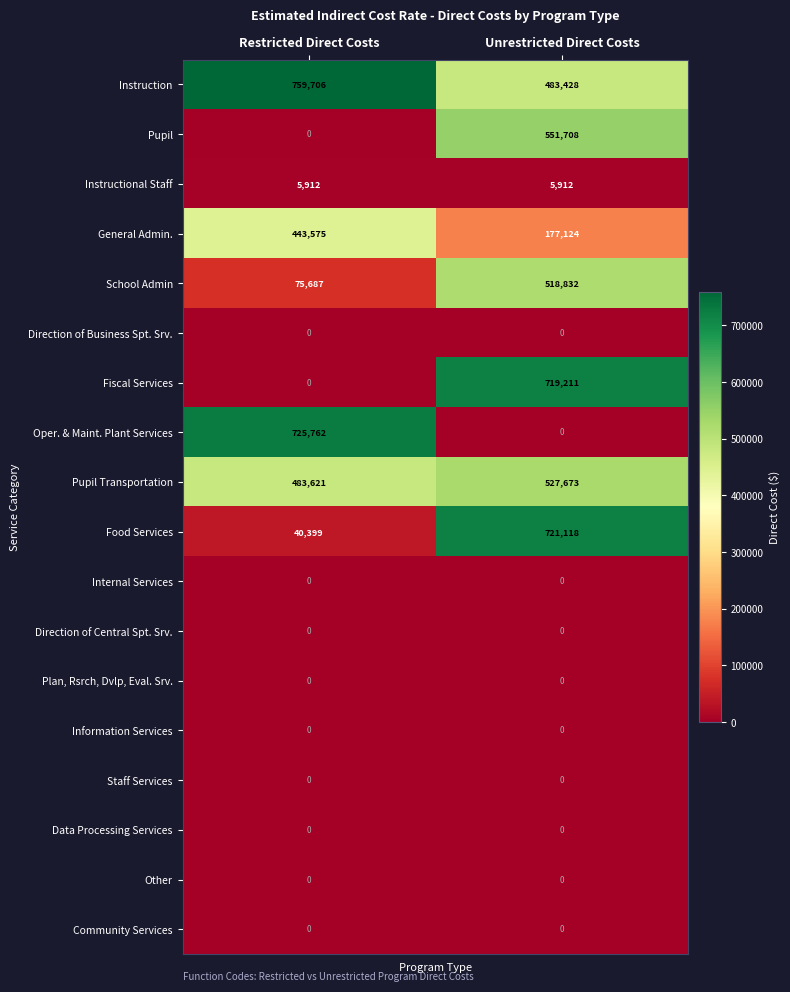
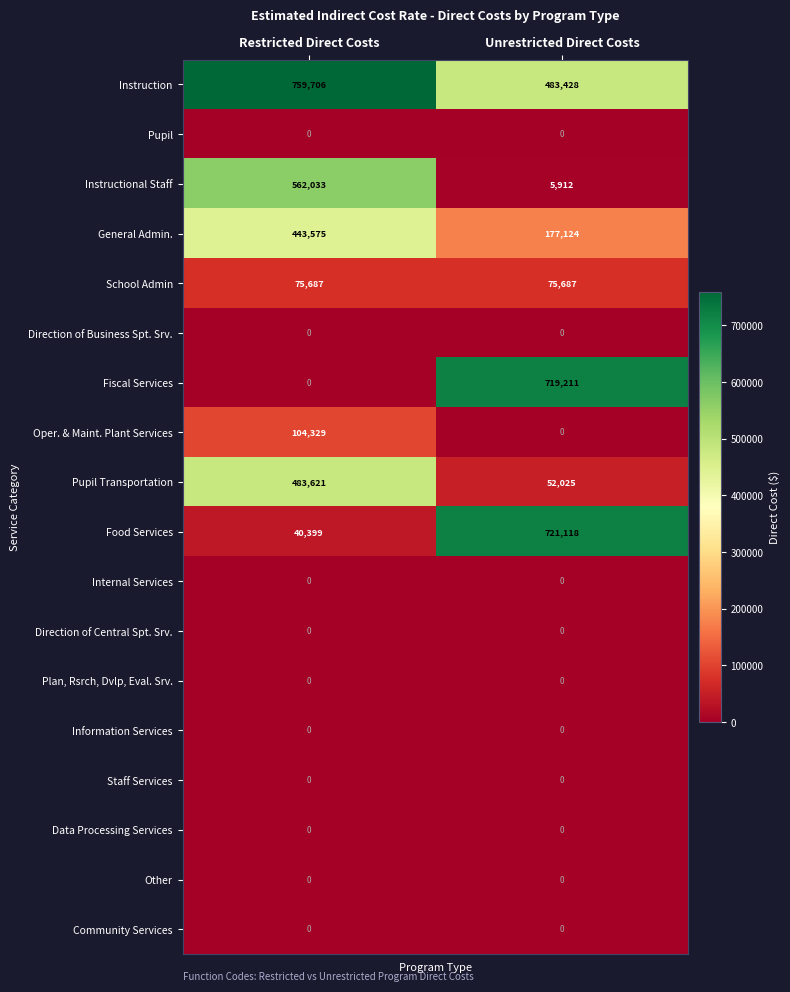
Pupil, Unrestricted Direct Costs: 551,708 -> 0
Instructional Staff, Restricted Direct Costs: 5,912 -> 562,033
School Admin, Unrestricted Direct Costs: 518,832 -> 75,687
Oper. & Maint. Plant Services, Restricted Direct Costs: 725,762 -> 104,329
Pupil Transportation, Unrestricted Direct Costs: 527,673 -> 52,025
